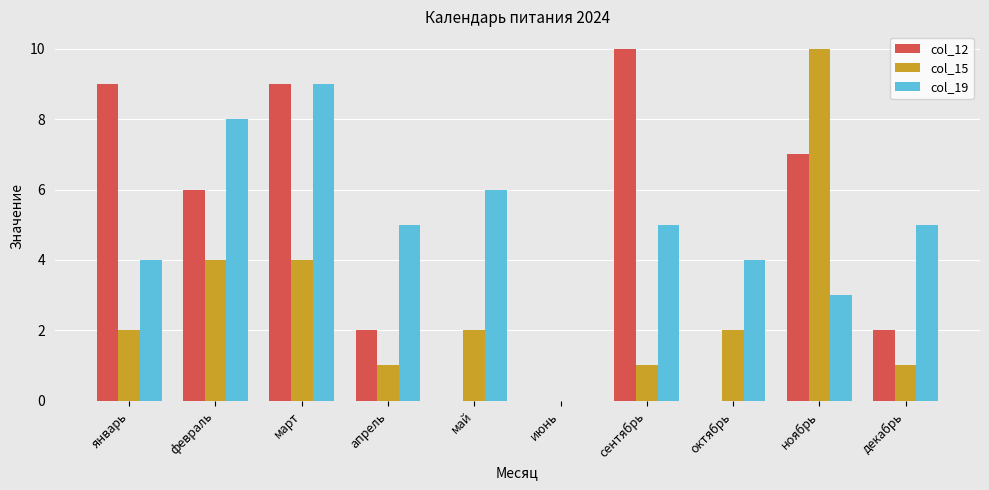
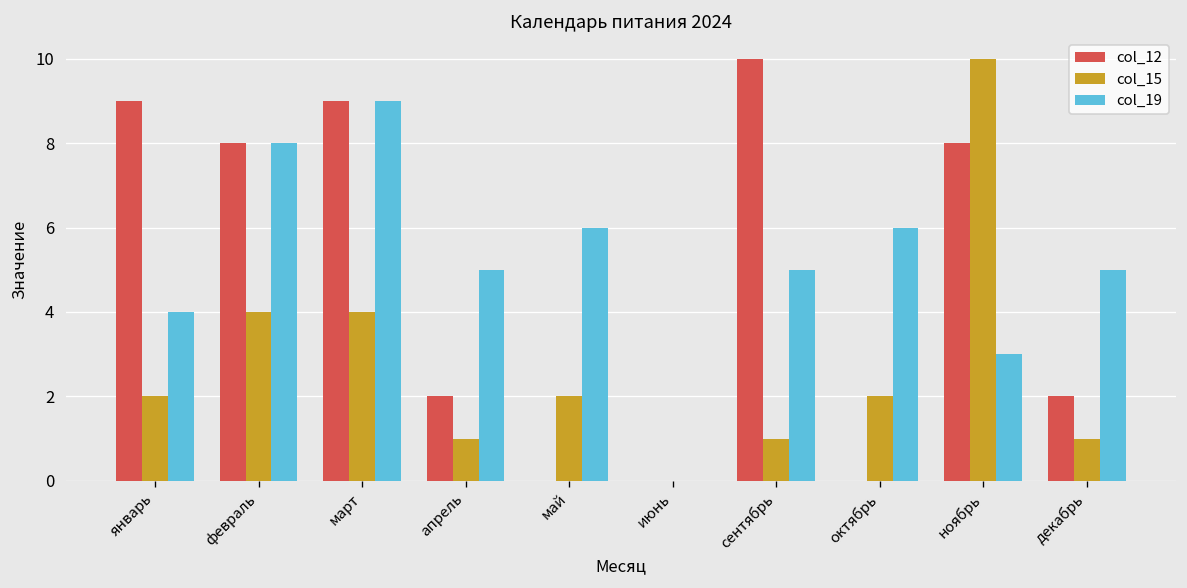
col_12, февраль: 6 -> 8
col_19, октябрь: 4 -> 6
col_12, ноябрь: 7 -> 8
